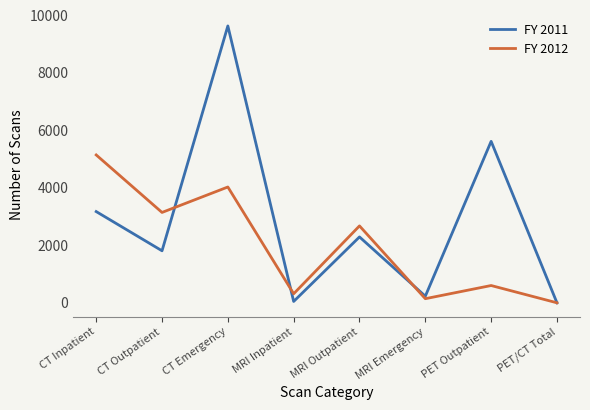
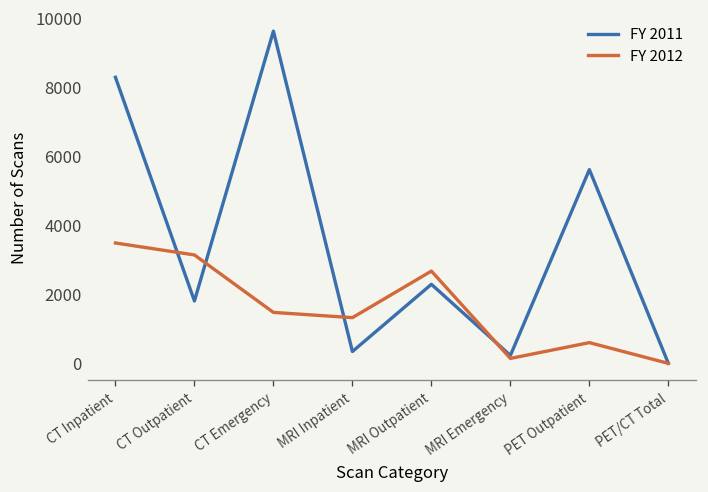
FY 2011, CT Inpatient: 3200 -> 8300
FY 2012, CT Inpatient: 5100 -> 3500
FY 2012, CT Emergency: 4000 -> 1500
FY 2011, MRI Inpatient: 0 -> 300
FY 2012, MRI Inpatient: 300 -> 1300
